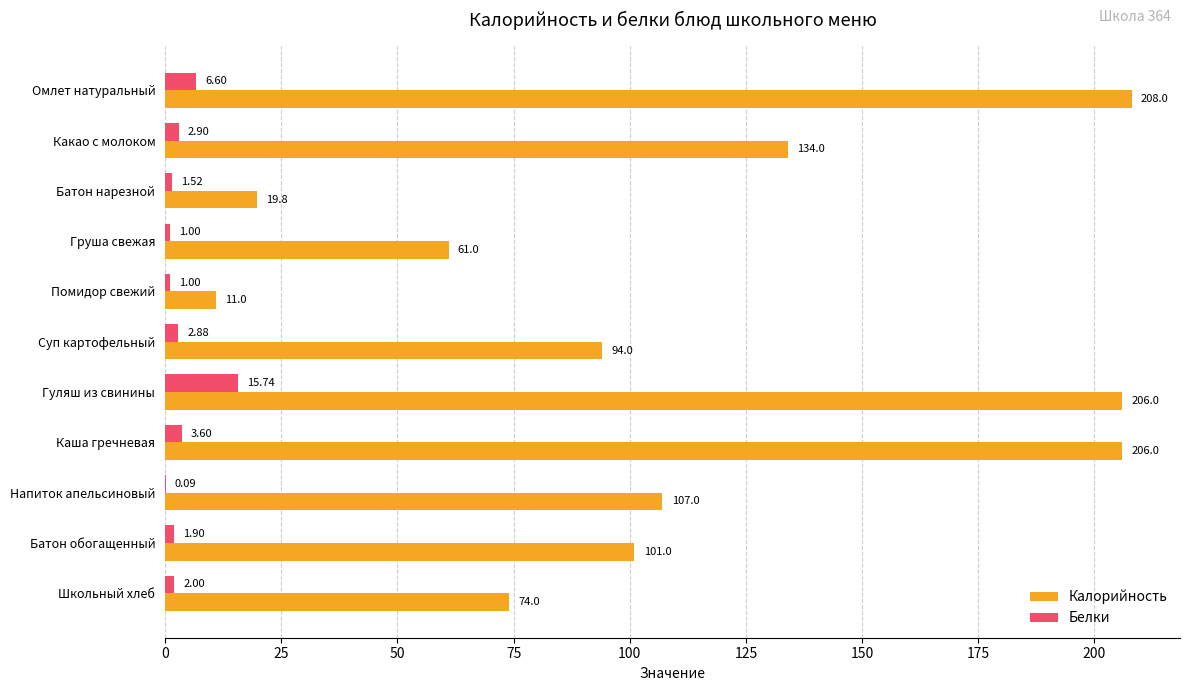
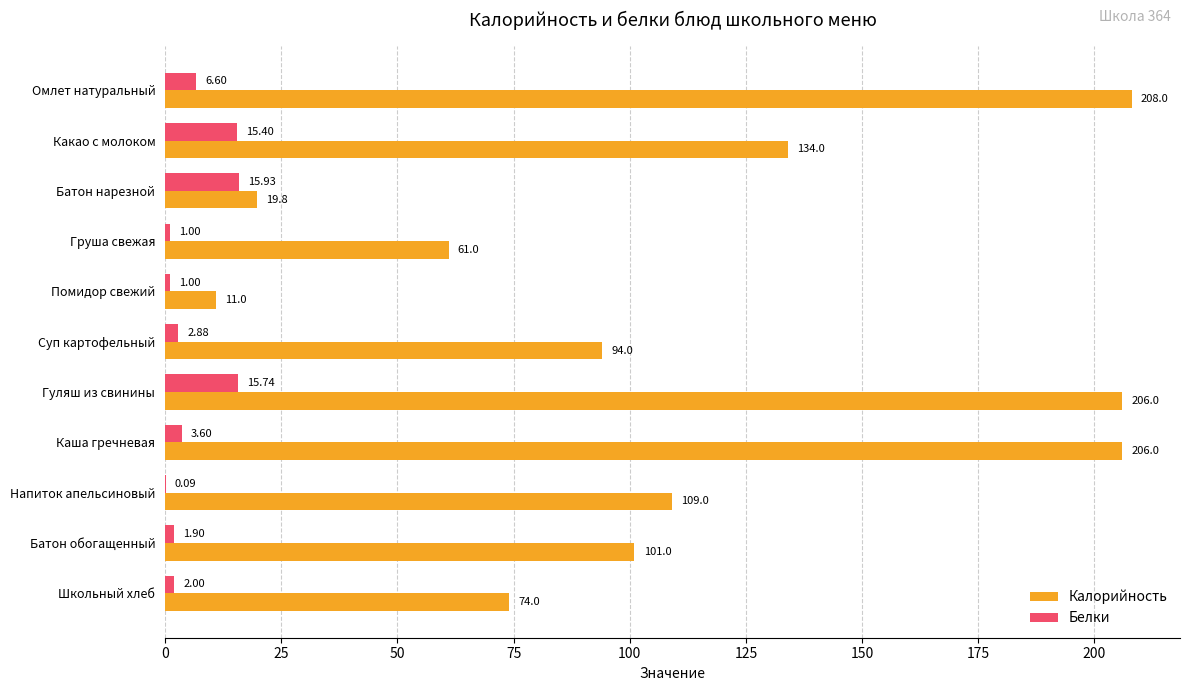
Белки, Какао с молоком: 2.90 -> 15.40
Белки, Батон нарезной: 1.52 -> 15.93
Калорийность, Напиток апельсиновый: 107.0 -> 109.0
